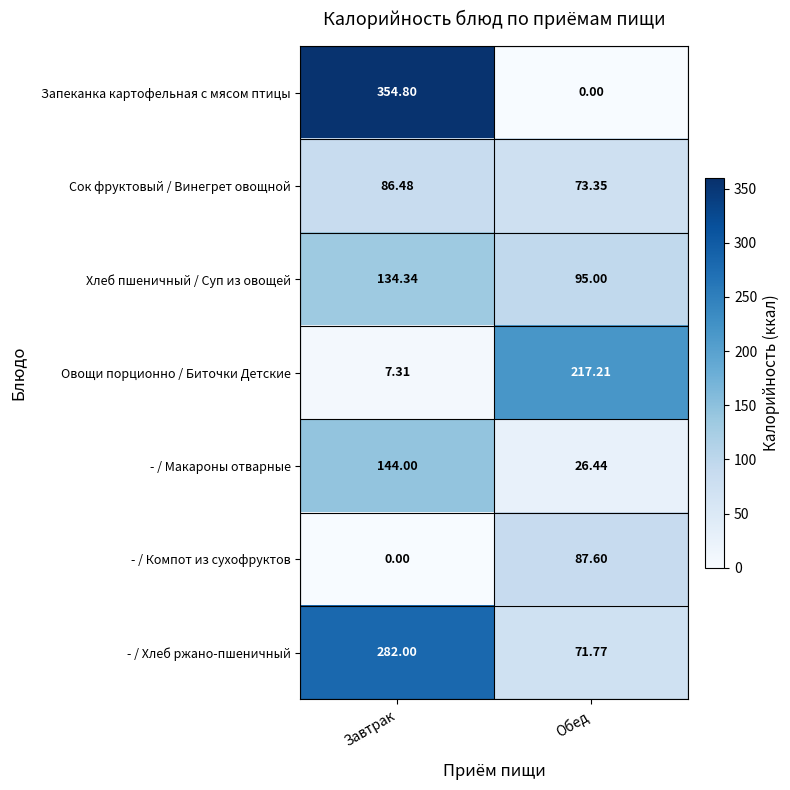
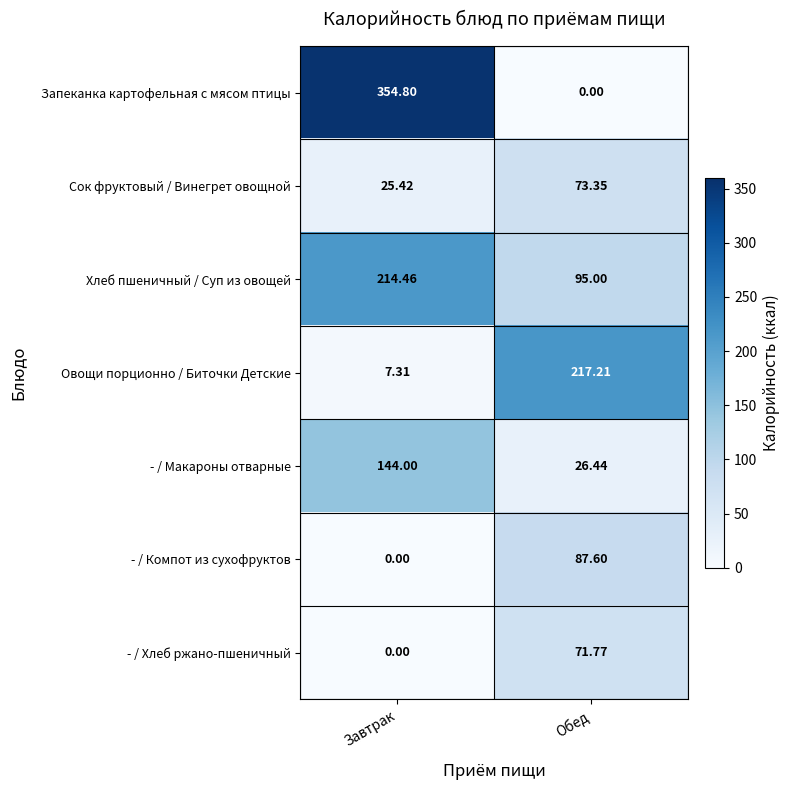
Сок фруктовый / Винегрет овощной, Завтрак: 86.48 -> 25.42
Хлеб пшеничный / Суп из овощей, Завтрак: 134.34 -> 214.46
- / Хлеб ржано-пшеничный, Завтрак: 282.00 -> 0.00
